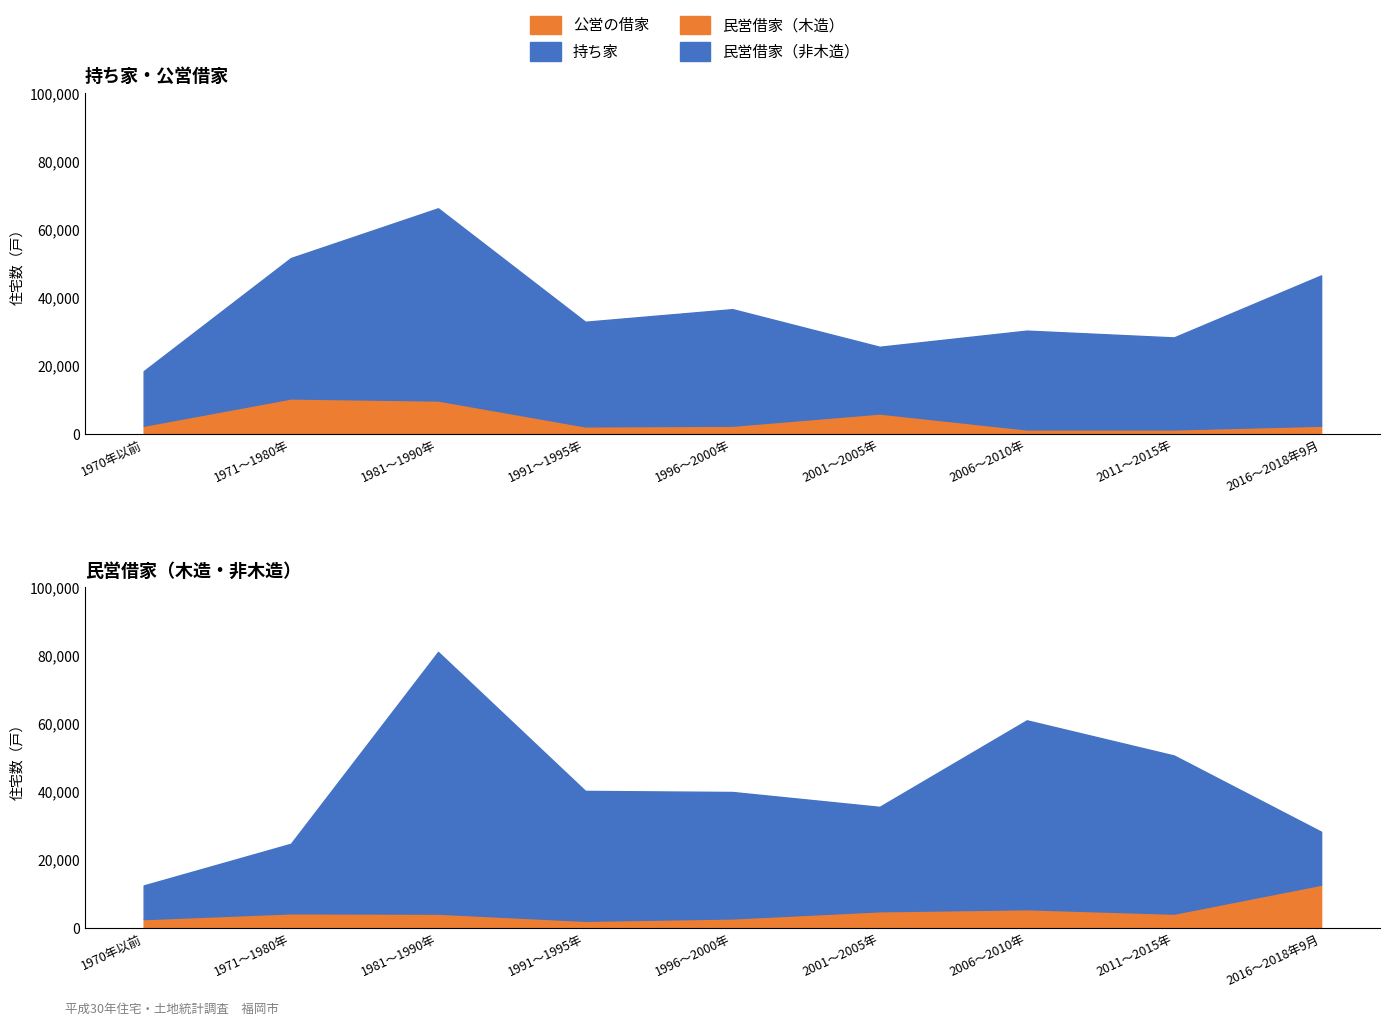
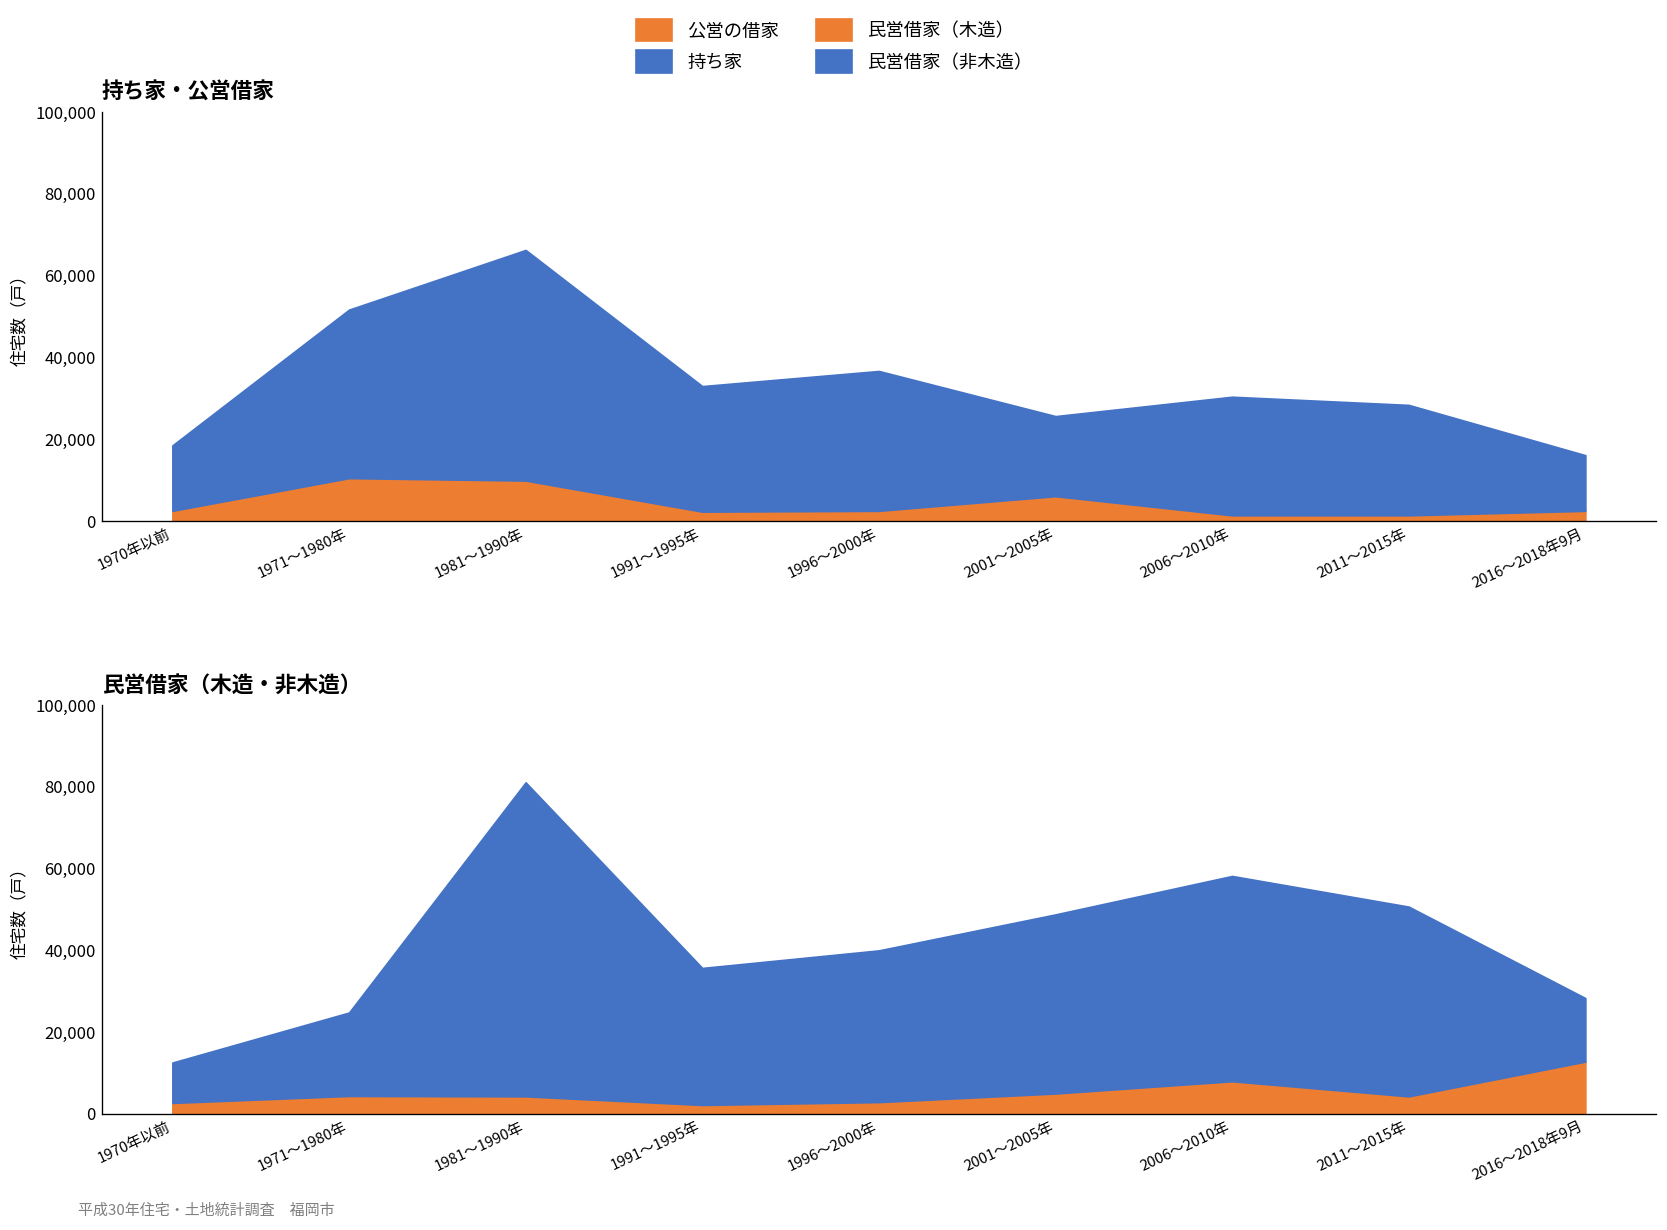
持ち家・公営借家, 持ち家, 2016～2018年9月: 44,000 -> 14,000
民営借家（木造・非木造）, 民営借家（非木造）, 1991～1995年: 38,000 -> 34,000
民営借家（木造・非木造）, 民営借家（非木造）, 2001～2005年: 31,000 -> 44,000
民営借家（木造・非木造）, 民営借家（木造）, 2006～2010年: 6,000 -> 8,000
民営借家（木造・非木造）, 民営借家（非木造）, 2006～2010年: 55,000 -> 50,000
